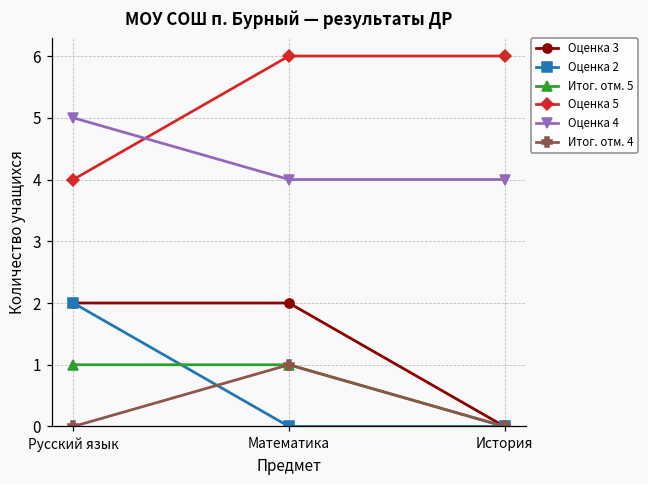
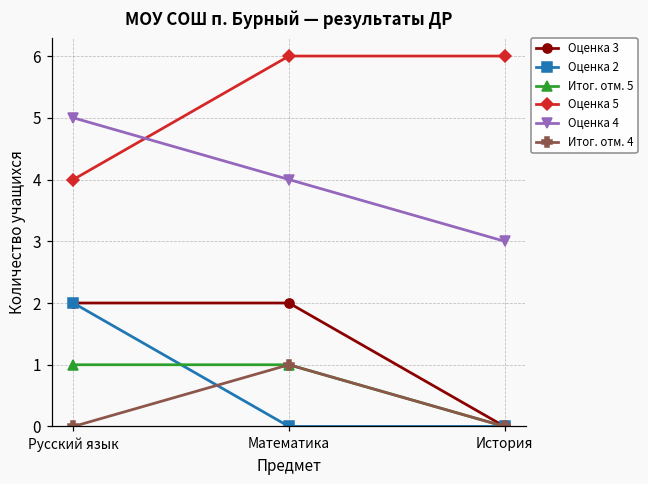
Оценка 4, История: 4 -> 3
